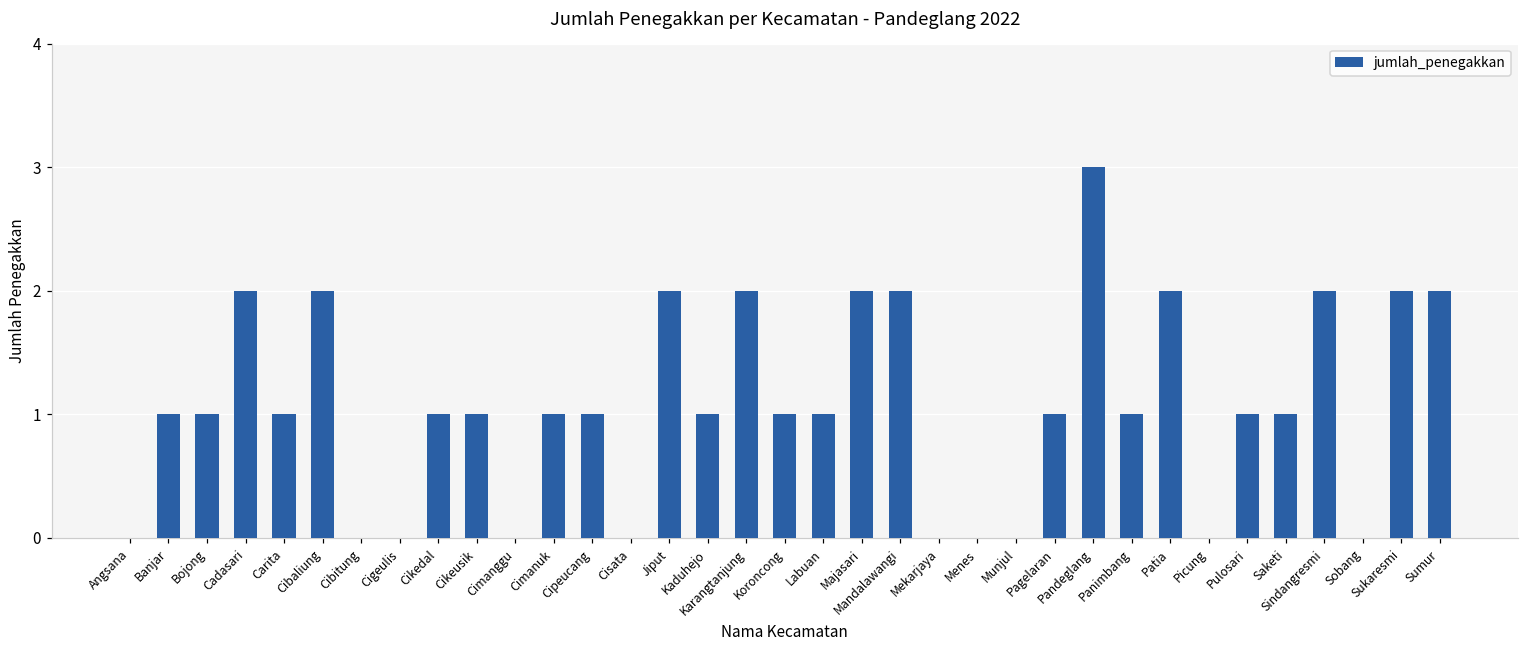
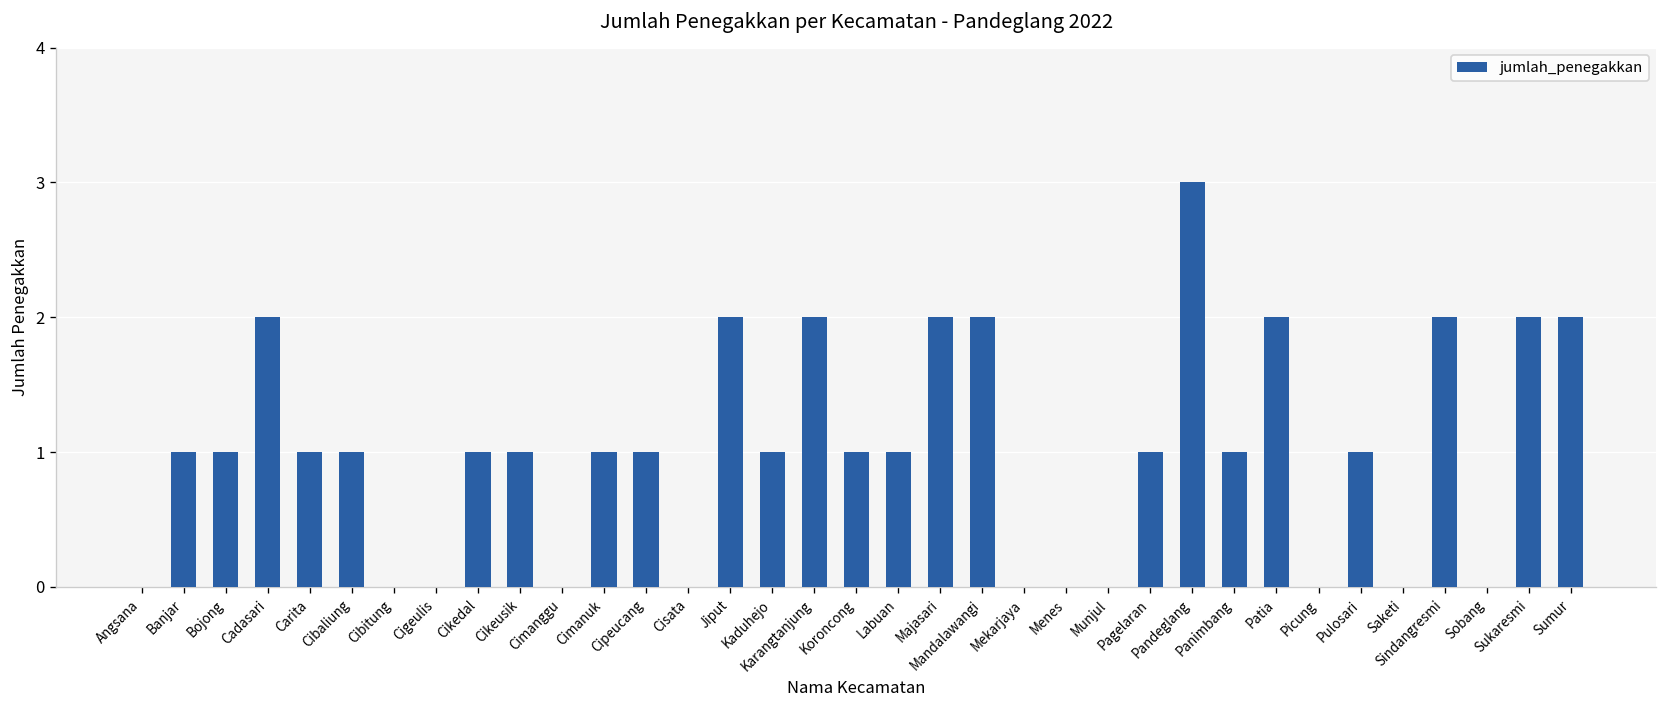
Cibaliung: 2 -> 1
Saketi: 1 -> 0
